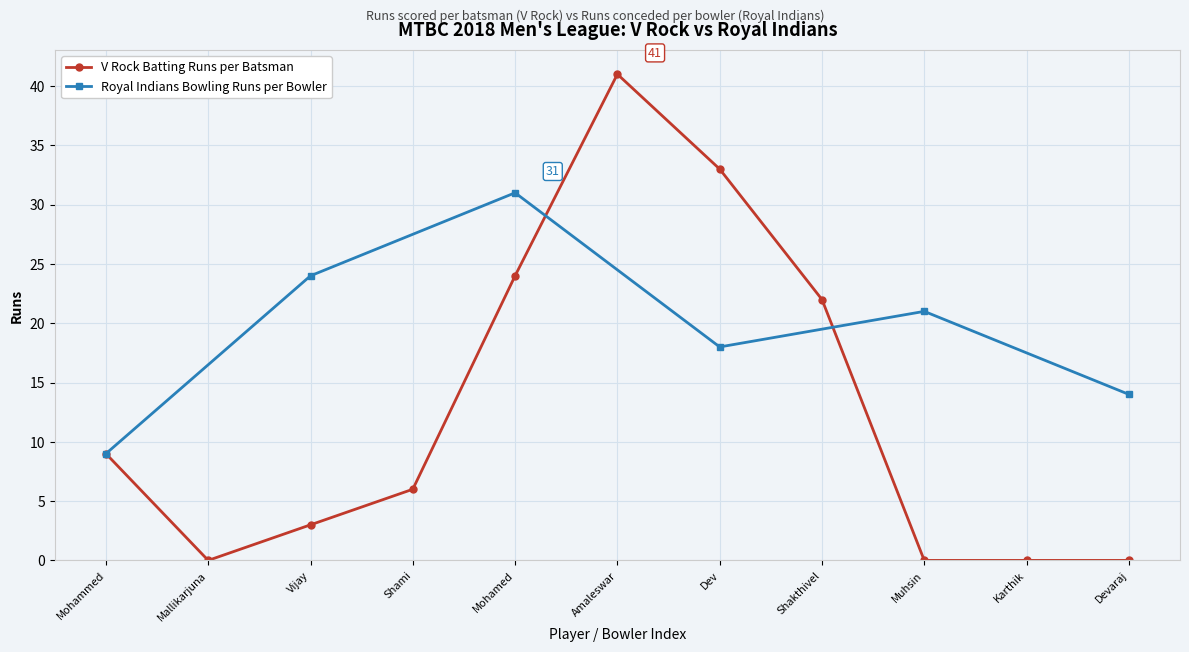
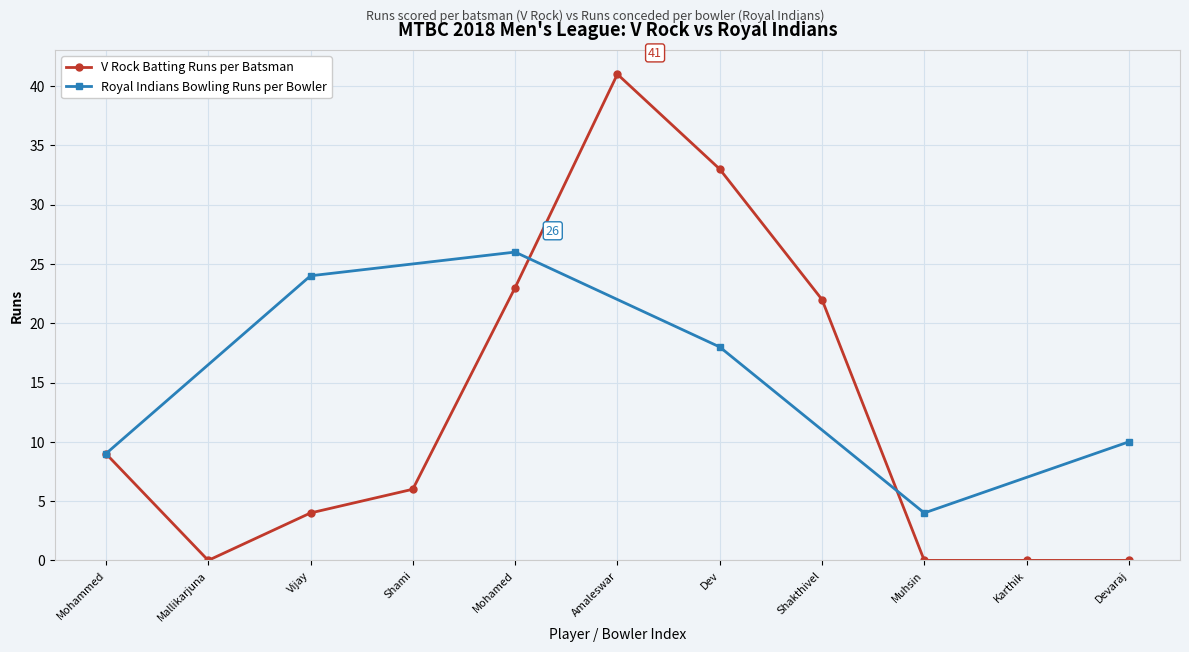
V Rock Batting Runs per Batsman, Vijay: 3 -> 4
V Rock Batting Runs per Batsman, Mohamed: 24 -> 23
Royal Indians Bowling Runs per Bowler, Mohamed: 31 -> 26
Royal Indians Bowling Runs per Bowler, Muhsin: 21 -> 4
Royal Indians Bowling Runs per Bowler, Devaraj: 14 -> 10
